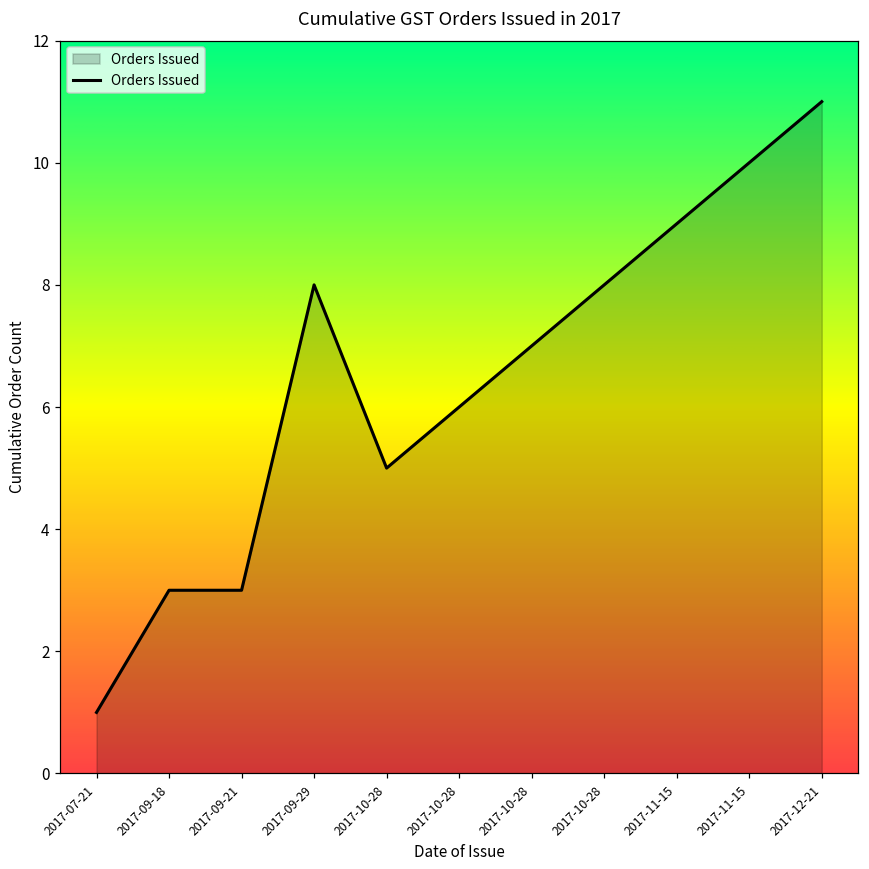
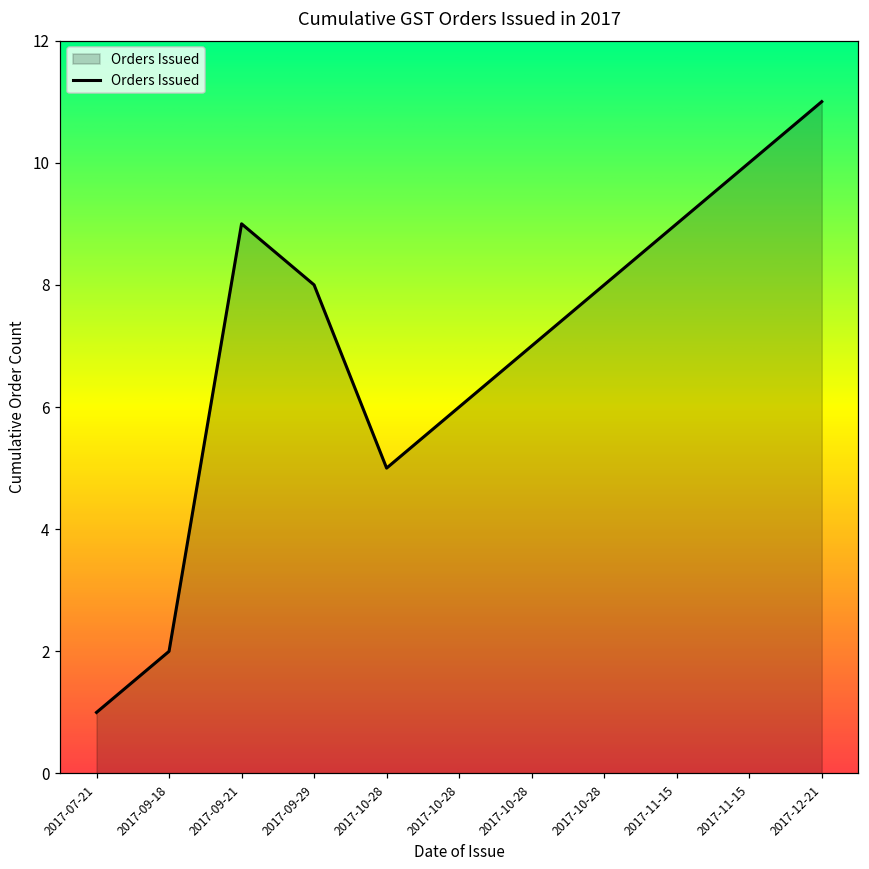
2017-09-18: 3 -> 2
2017-09-21: 3 -> 9
